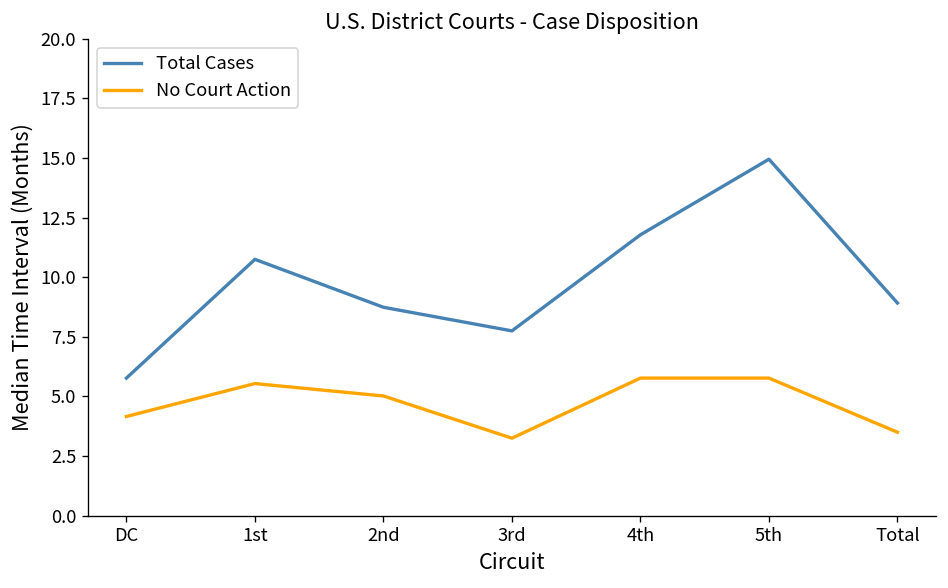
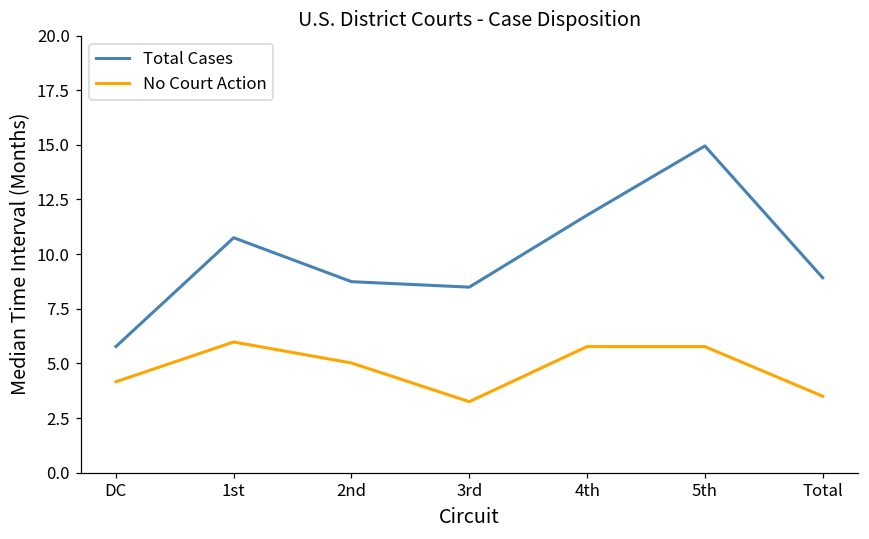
No Court Action, 1st: 5.5 -> 6.0
Total Cases, 3rd: 7.8 -> 8.5
